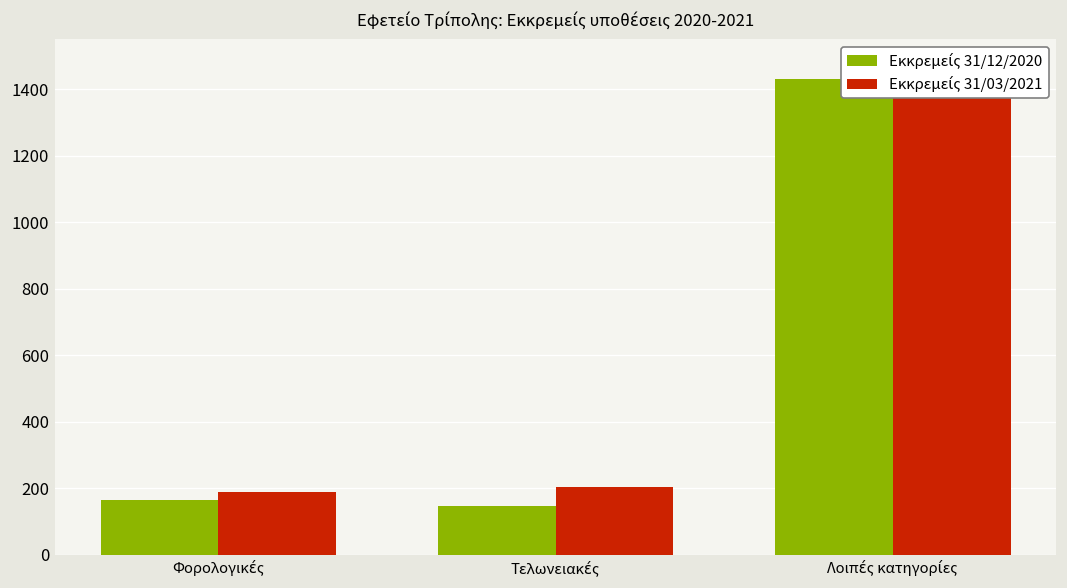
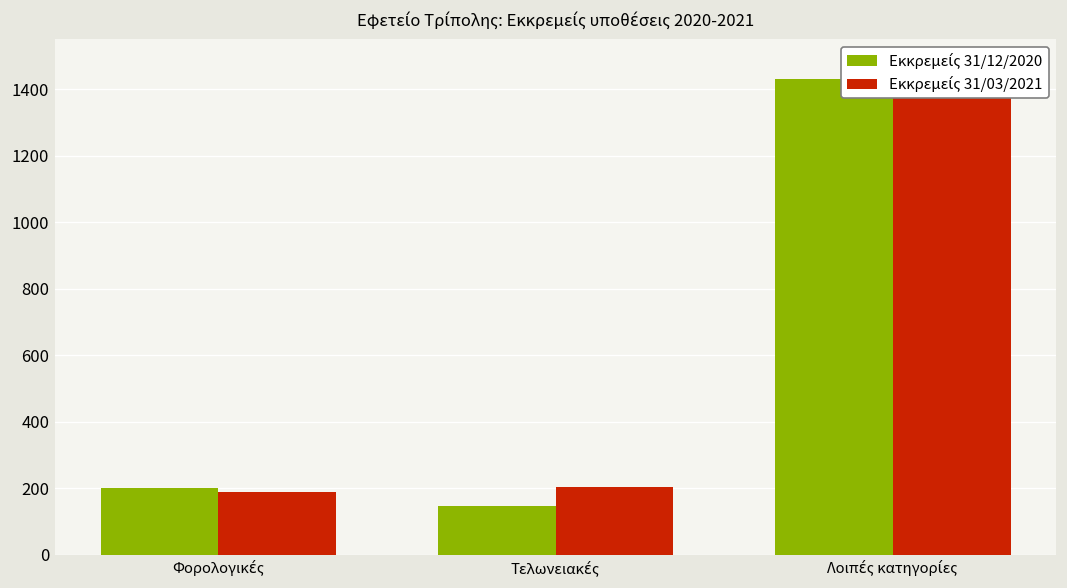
Εκκρεμείς 31/12/2020, Φορολογικές: 170 -> 200
